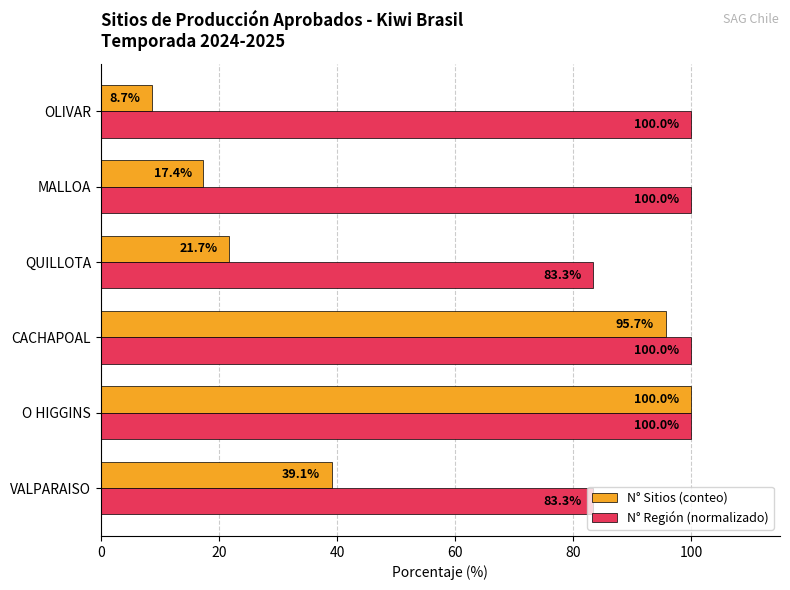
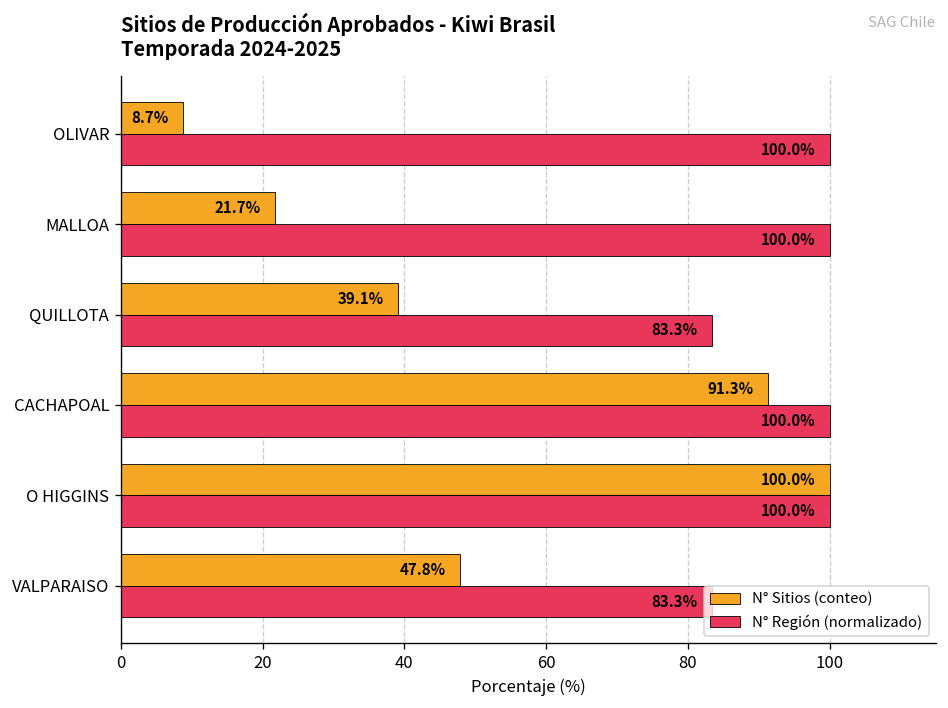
N° Sitios (conteo), MALLOA: 17.4% -> 21.7%
N° Sitios (conteo), QUILLOTA: 21.7% -> 39.1%
N° Sitios (conteo), CACHAPOAL: 95.7% -> 91.3%
N° Sitios (conteo), VALPARAISO: 39.1% -> 47.8%
